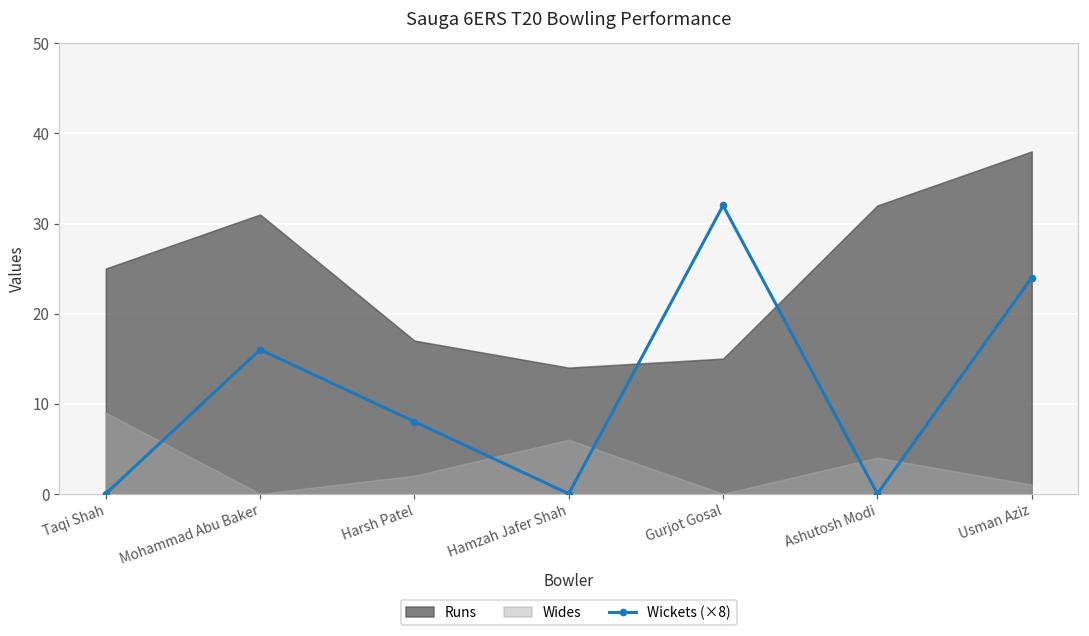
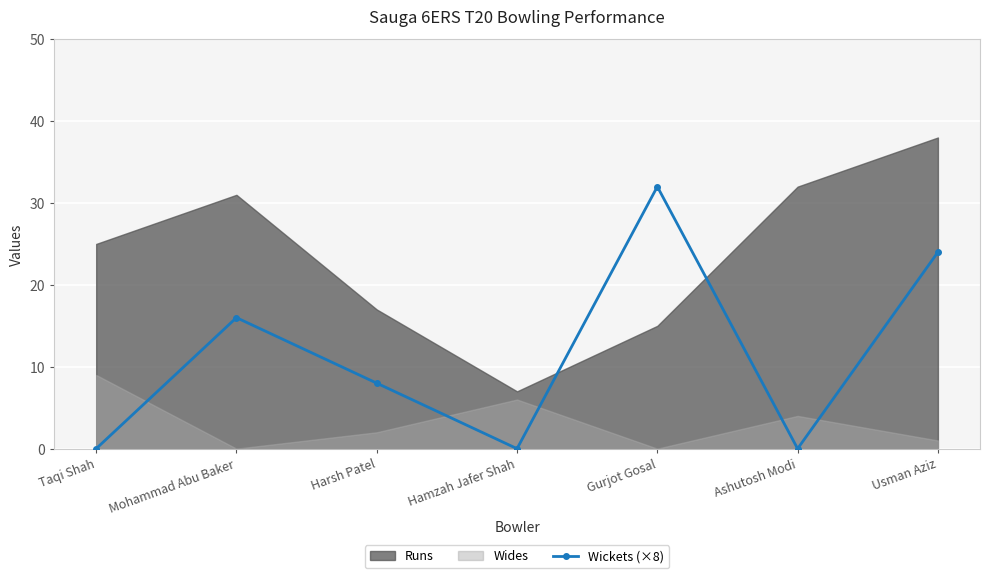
Runs, Hamzah Jafer Shah: 14 -> 7
